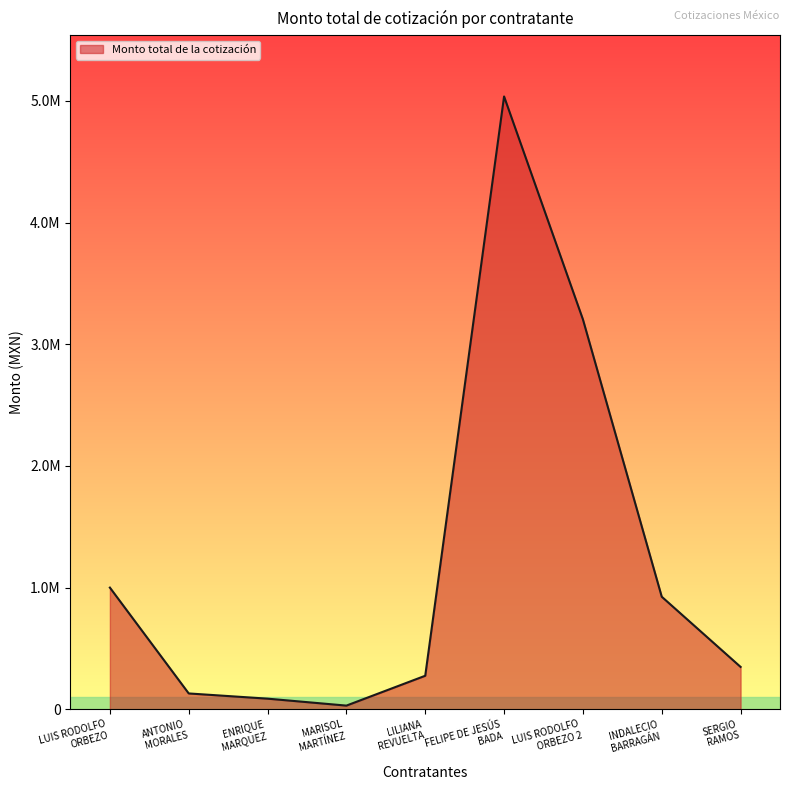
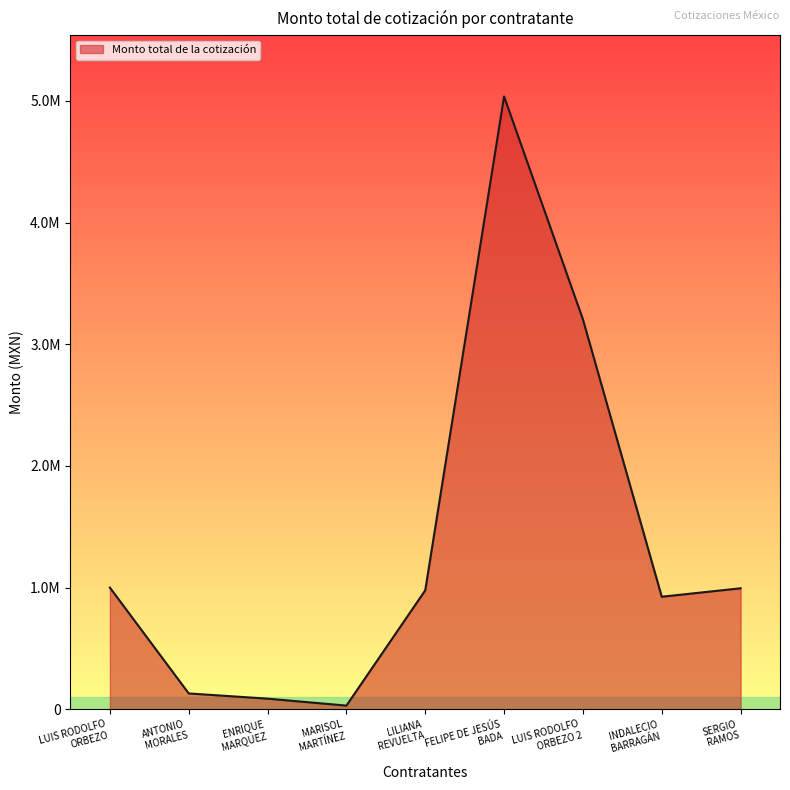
LILIANA REVUELTA: 280000 -> 980000
SERGIO RAMOS: 350000 -> 990000
